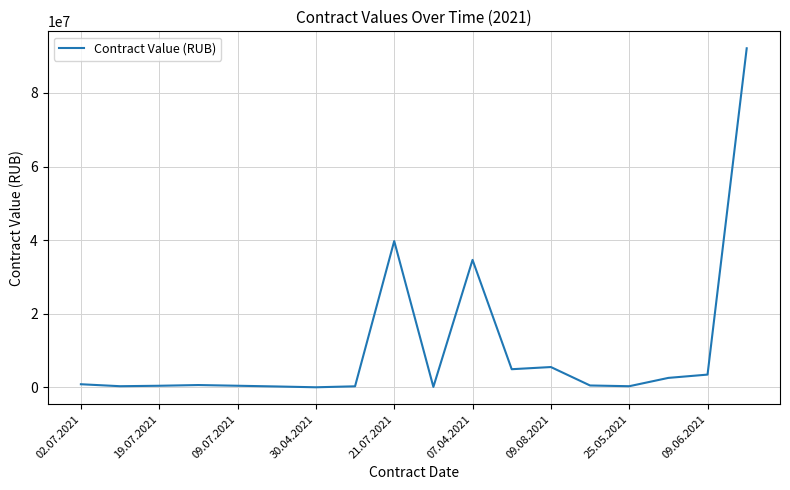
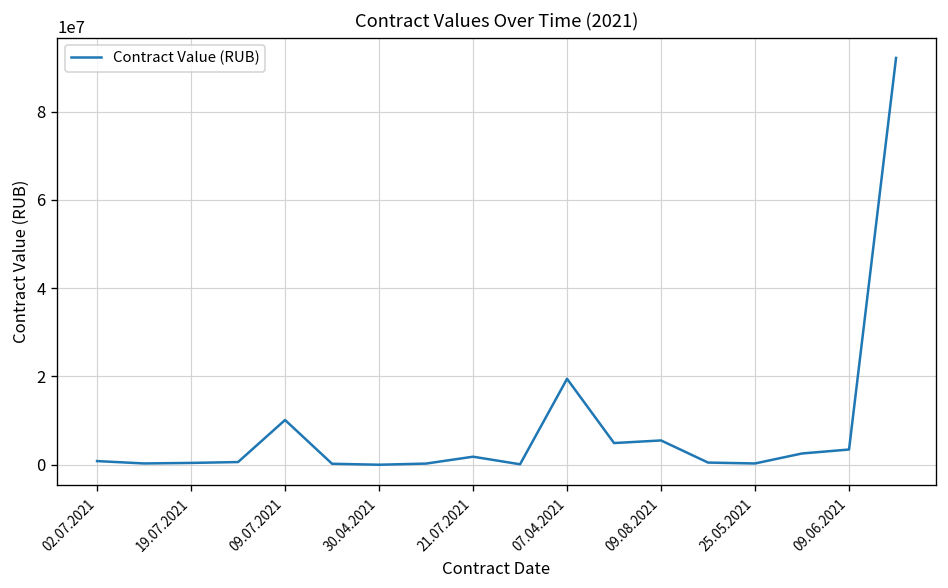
09.07.2021: 0 -> 10000000
21.07.2021: 40000000 -> 2000000
07.04.2021: 35000000 -> 19000000
